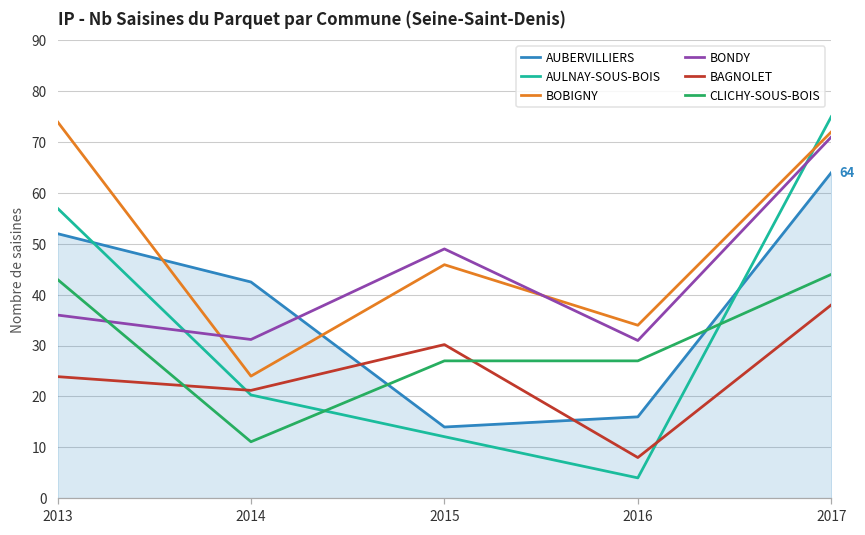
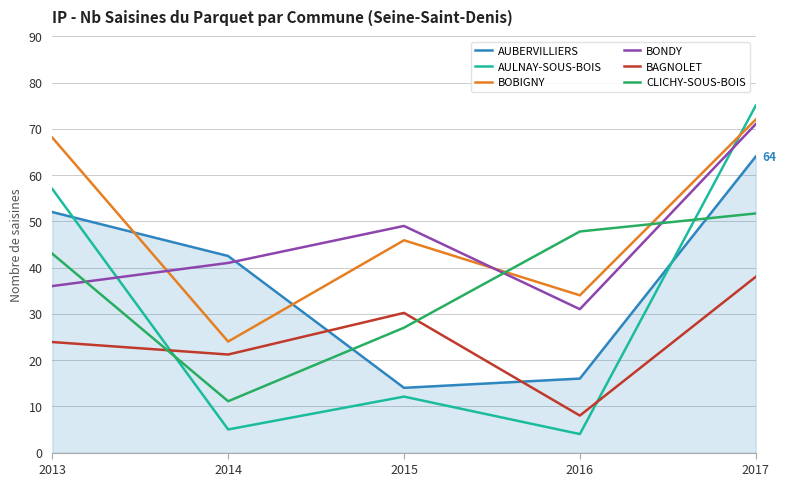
BOBIGNY, 2013: 74 -> 68
AULNAY-SOUS-BOIS, 2014: 20 -> 5
BONDY, 2014: 31 -> 41
CLICHY-SOUS-BOIS, 2016: 27 -> 48
CLICHY-SOUS-BOIS, 2017: 44 -> 52
